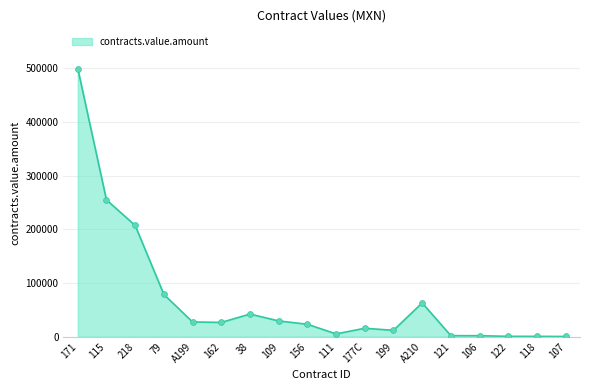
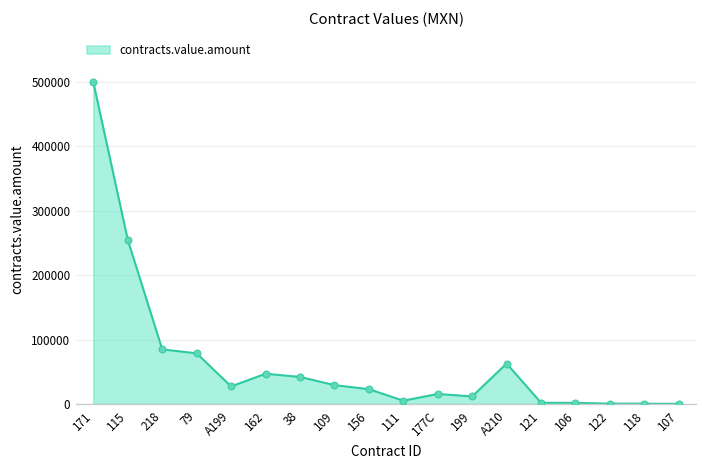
218: 210000 -> 80000
162: 30000 -> 50000
